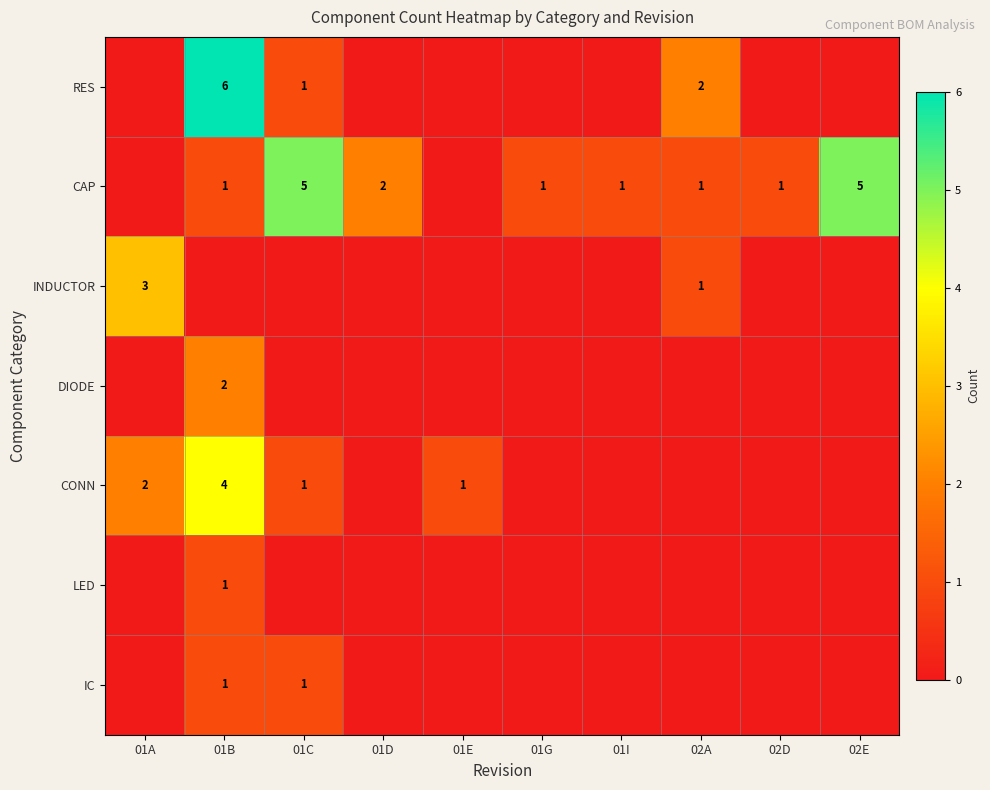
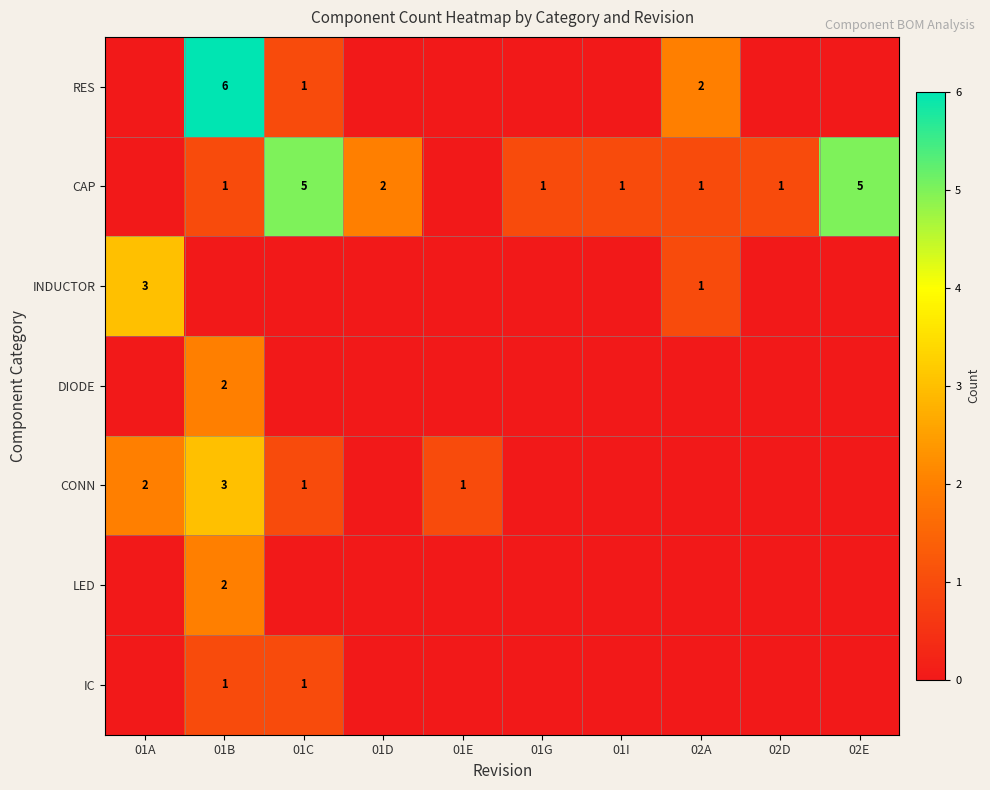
CONN, 01B: 4 -> 3
LED, 01B: 1 -> 2
